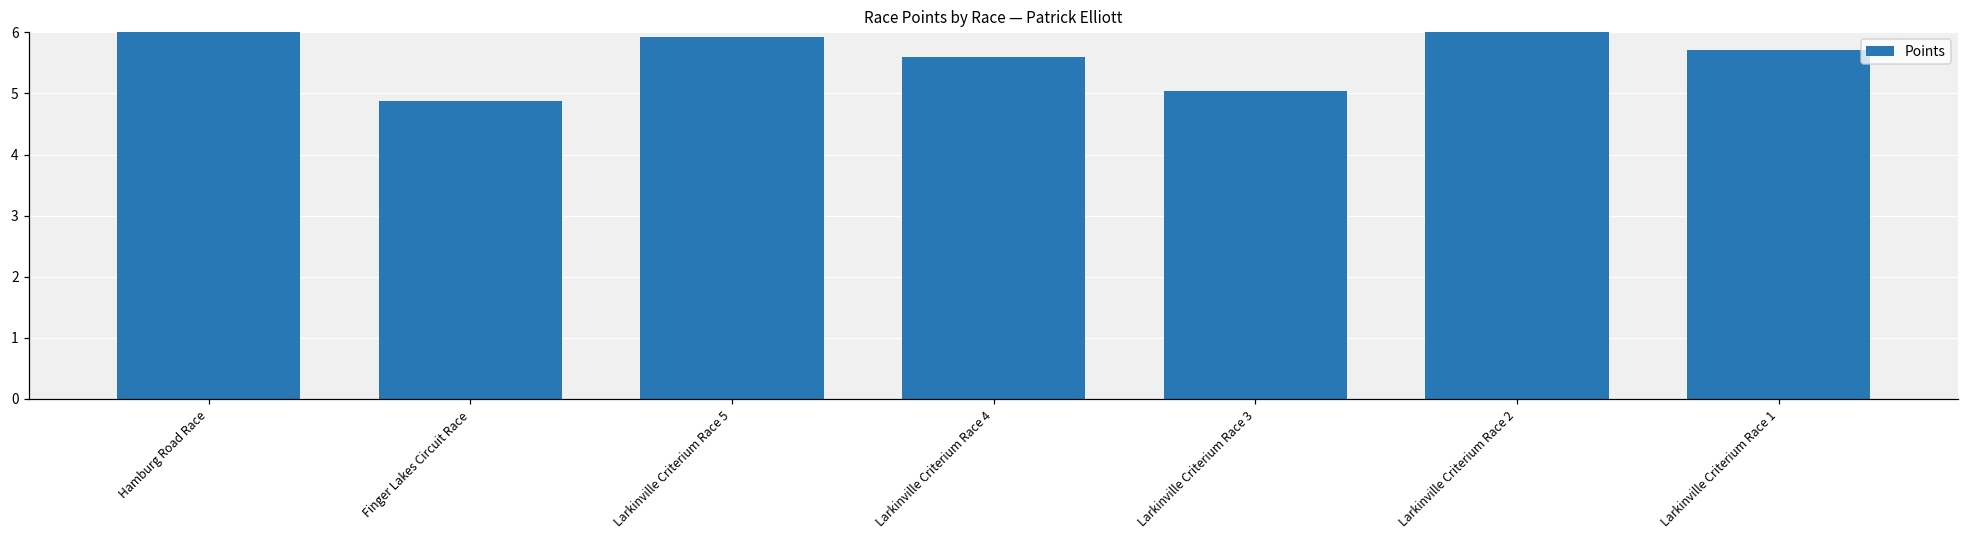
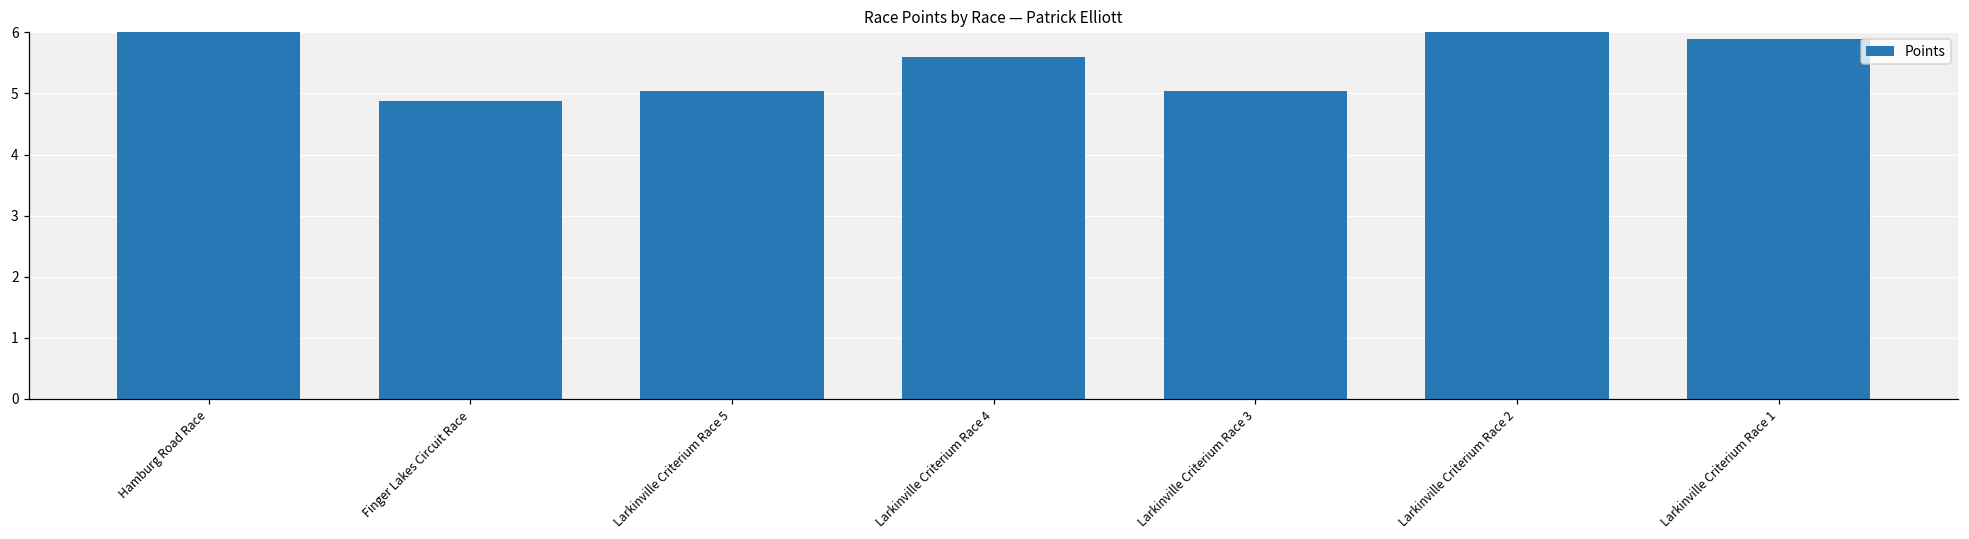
Larkinville Criterium Race 5: 5.9 -> 5.0
Larkinville Criterium Race 1: 5.7 -> 5.9
